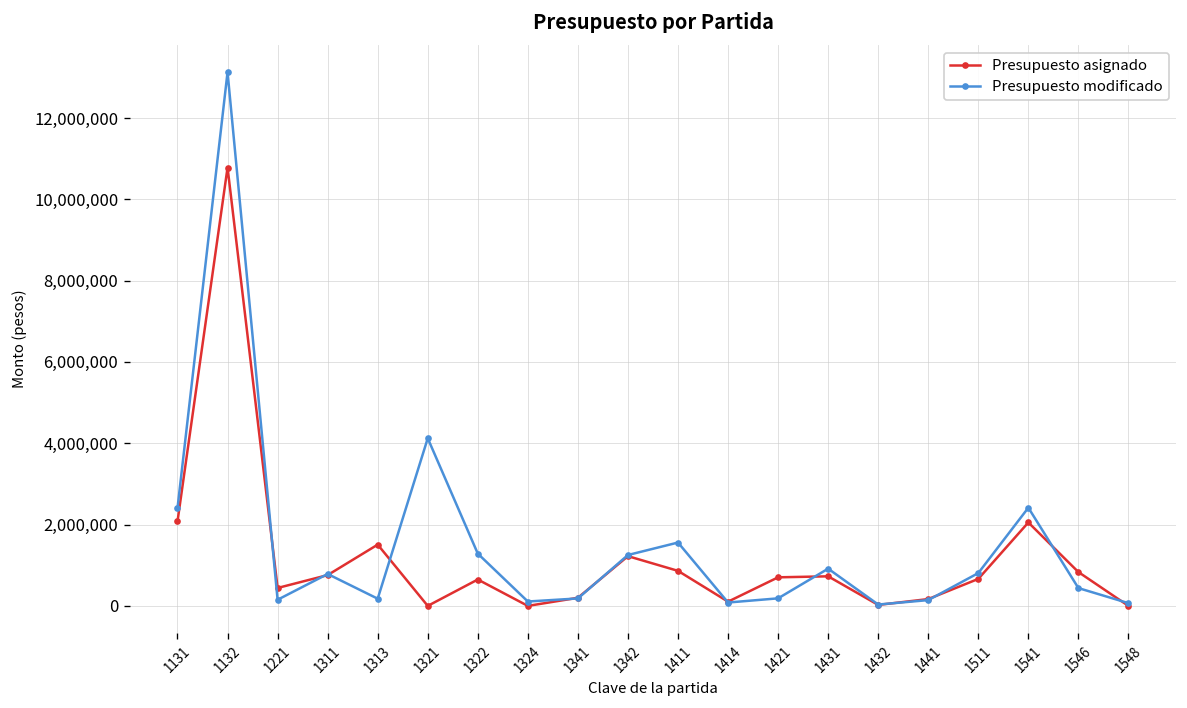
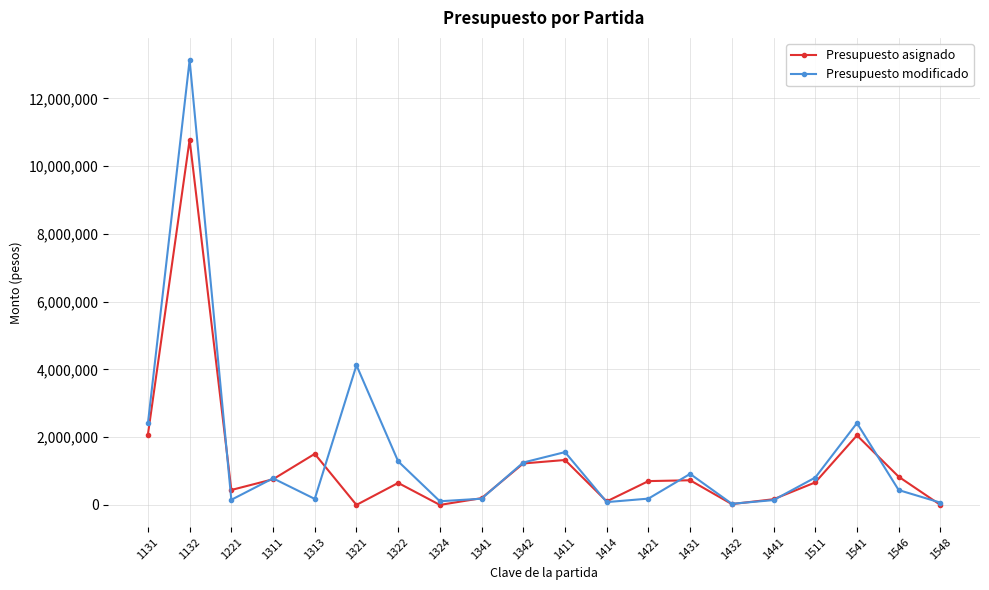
Presupuesto asignado, 1411: 900,000 -> 1,300,000
